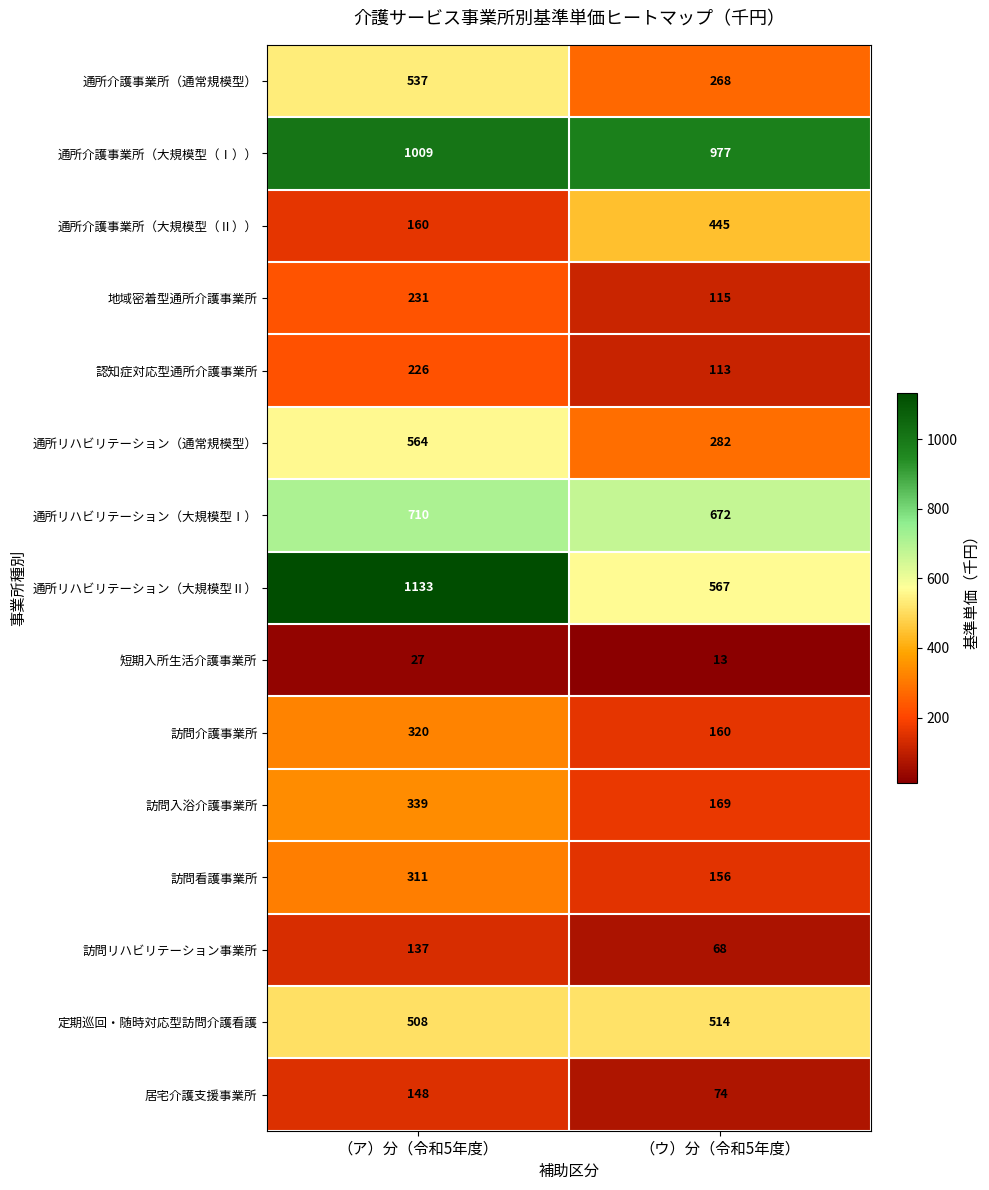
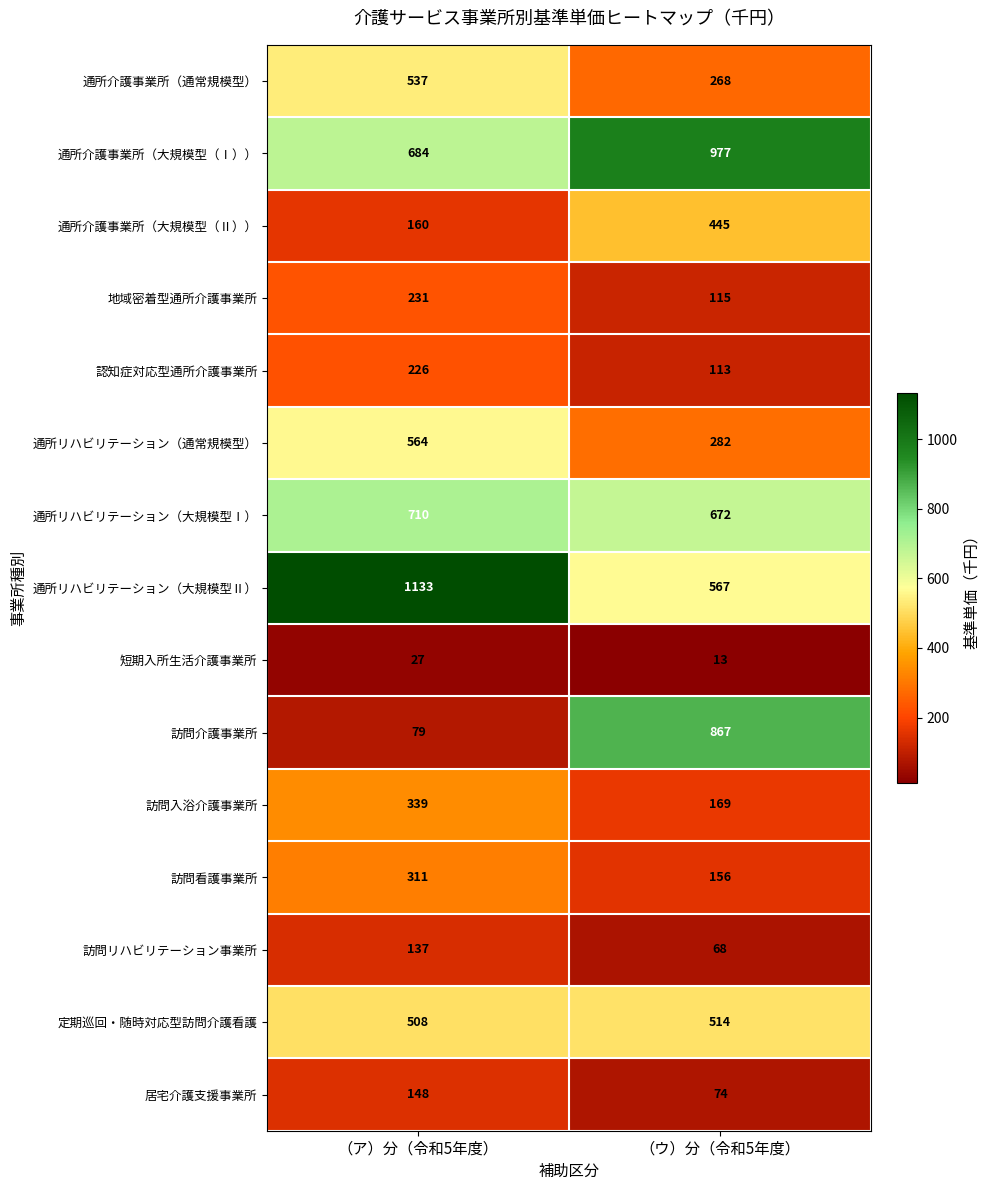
通所介護事業所（大規模型（Ⅰ））, （ア）分（令和5年度）: 1009 -> 684
訪問介護事業所, （ア）分（令和5年度）: 320 -> 79
訪問介護事業所, （ウ）分（令和5年度）: 160 -> 867
